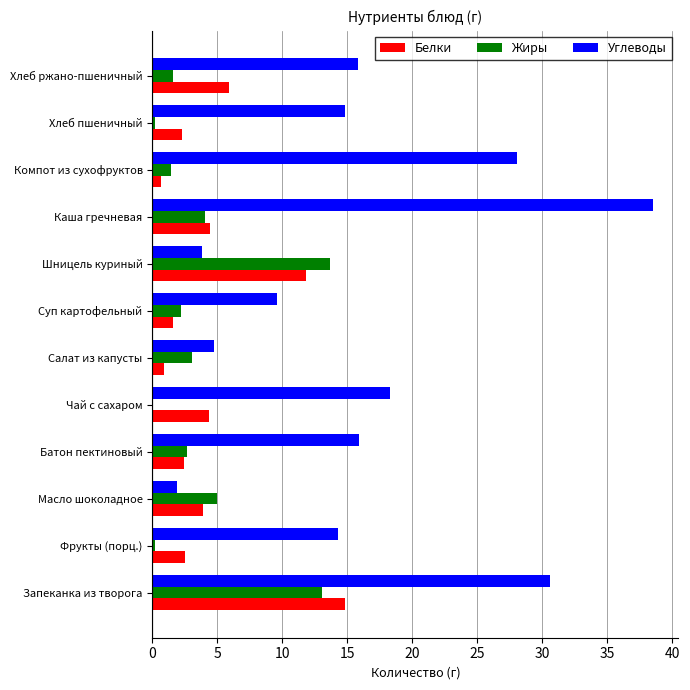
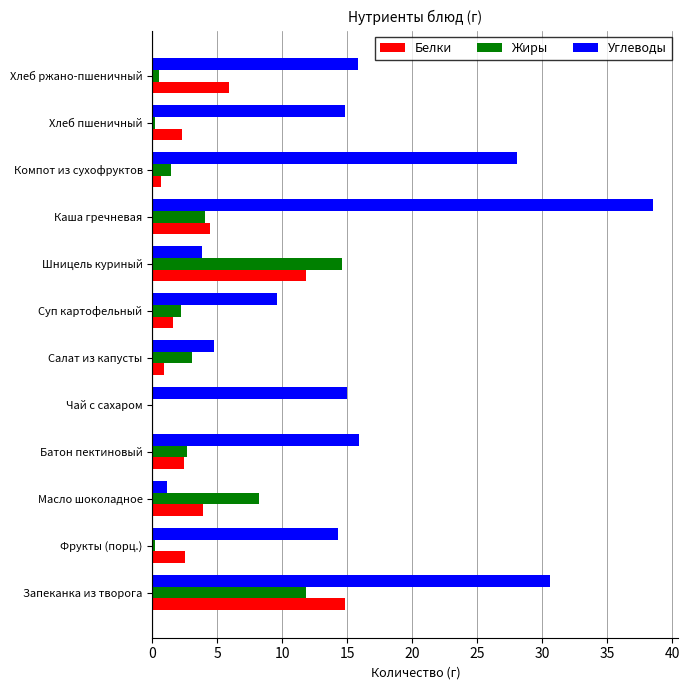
Жиры, Хлеб ржано-пшеничный: 1.6 -> 0.5
Жиры, Шницель куриный: 13.7 -> 14.6
Углеводы, Чай с сахаром: 18.3 -> 15.0
Белки, Чай с сахаром: 4.3 -> 0.1
Углеводы, Масло шоколадное: 1.9 -> 1.1
Жиры, Масло шоколадное: 5.0 -> 8.2
Жиры, Запеканка из творога: 13.0 -> 11.8
